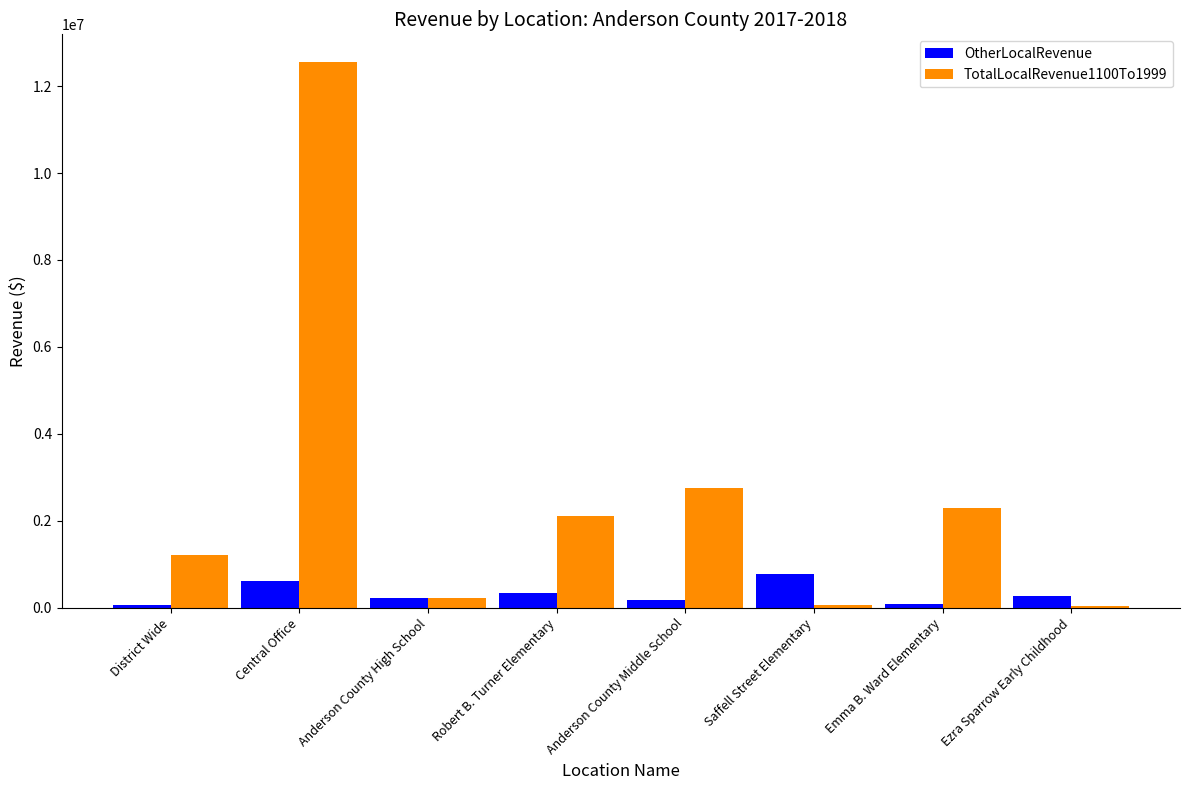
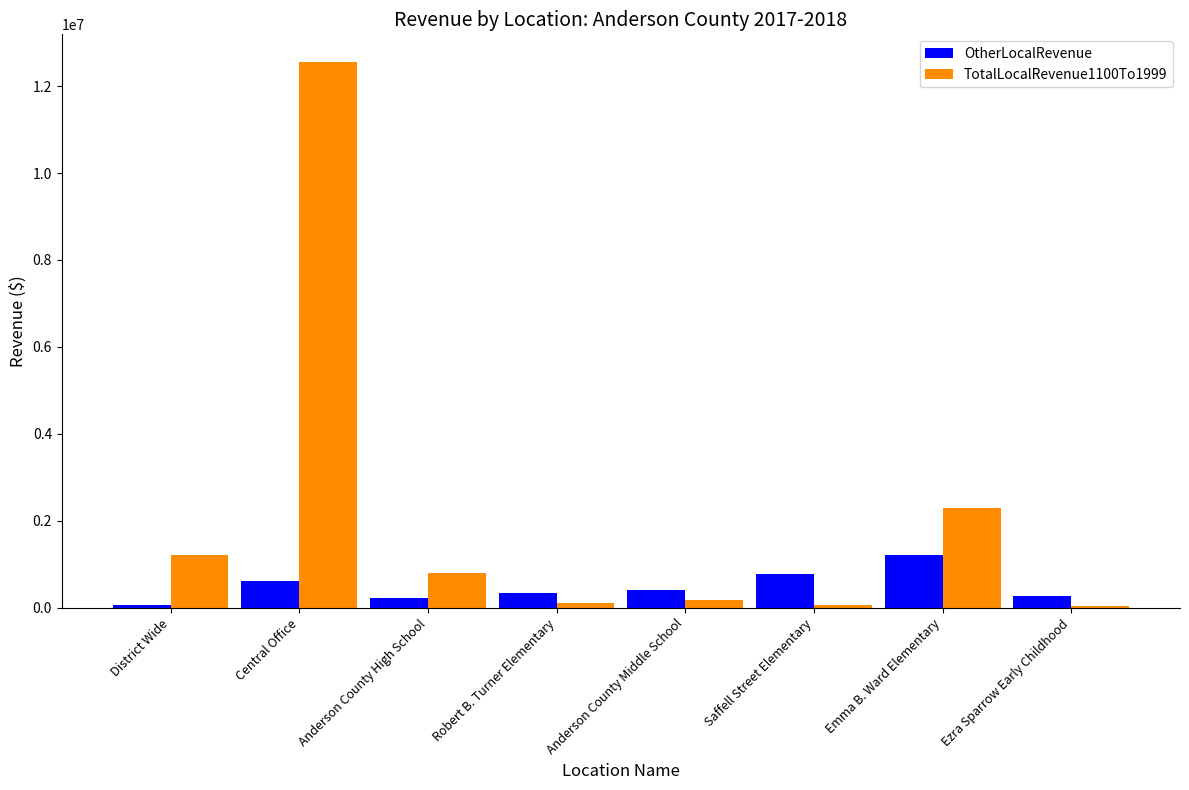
TotalLocalRevenue1100To1999, Anderson County High School: 200000 -> 800000
TotalLocalRevenue1100To1999, Robert B. Turner Elementary: 2100000 -> 100000
OtherLocalRevenue, Anderson County Middle School: 200000 -> 400000
TotalLocalRevenue1100To1999, Anderson County Middle School: 2700000 -> 200000
OtherLocalRevenue, Emma B. Ward Elementary: 100000 -> 1200000
